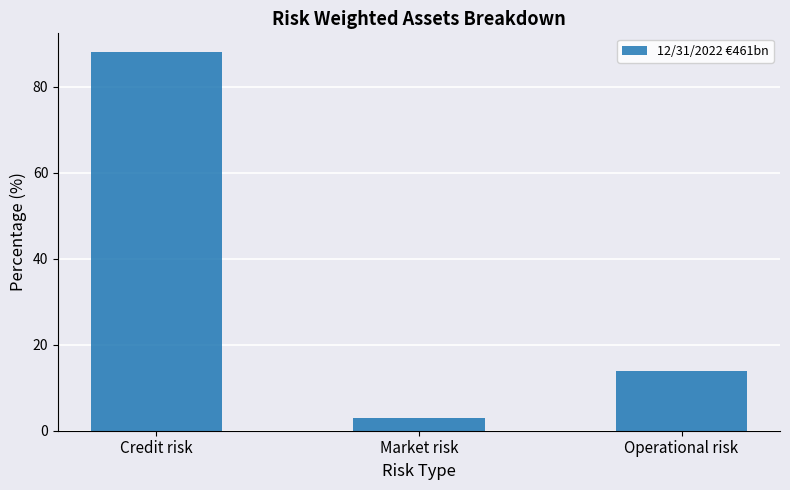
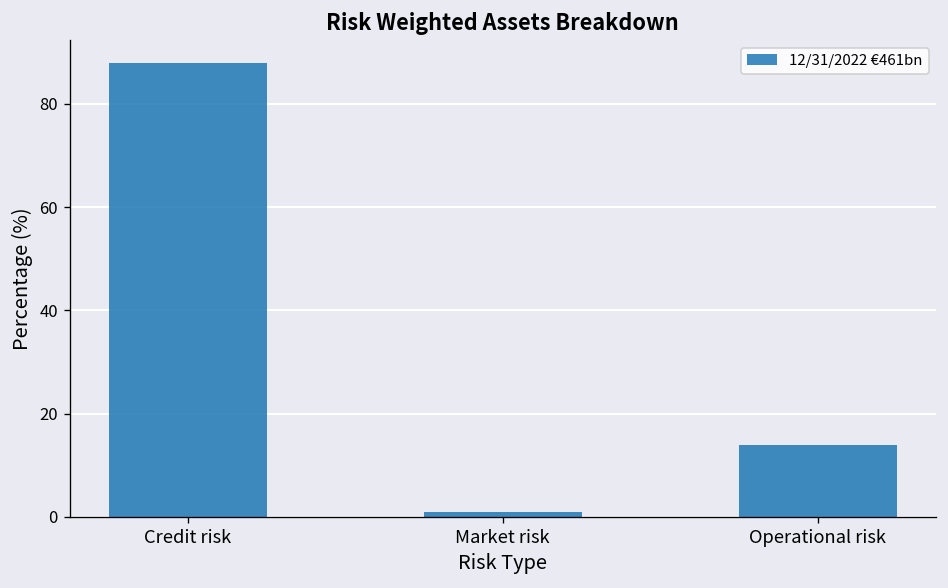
Market risk: 3 -> 1
